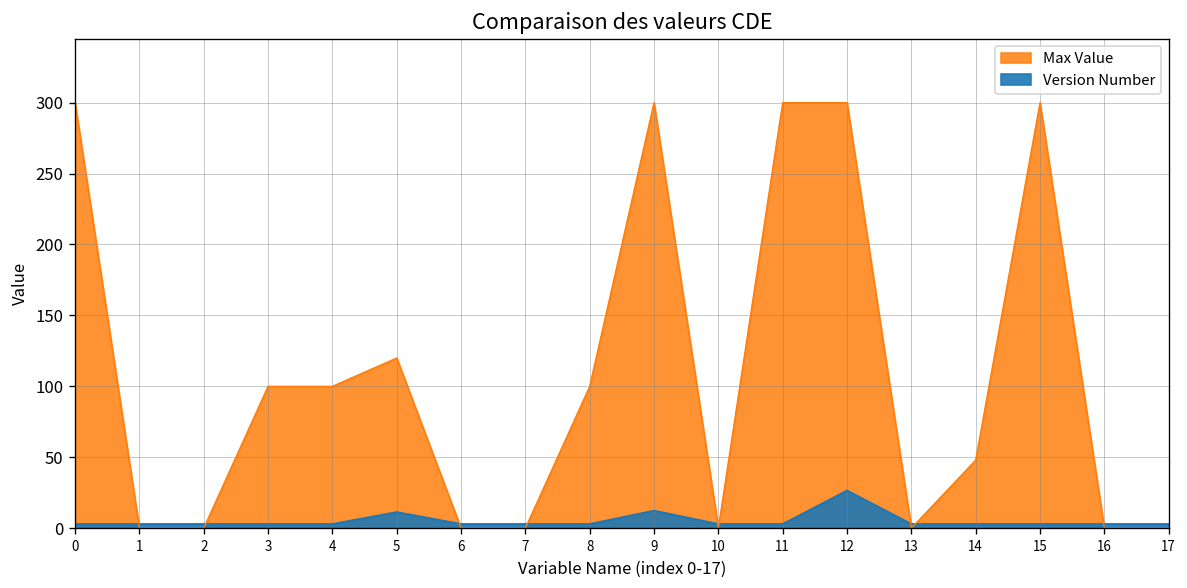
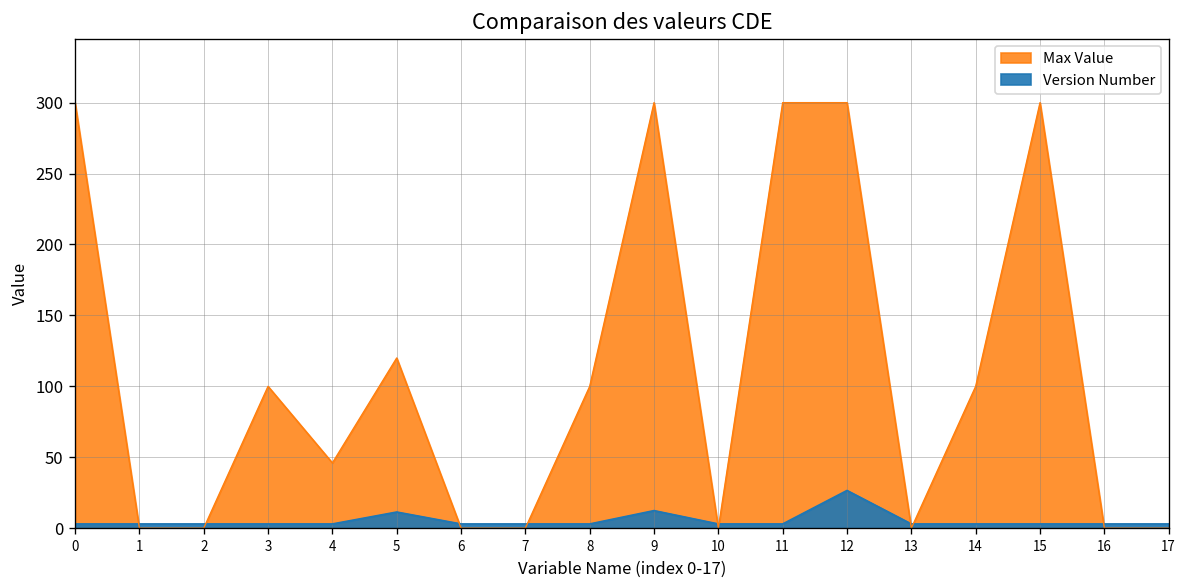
Max Value, 4: 100 -> 46
Max Value, 14: 48 -> 100
